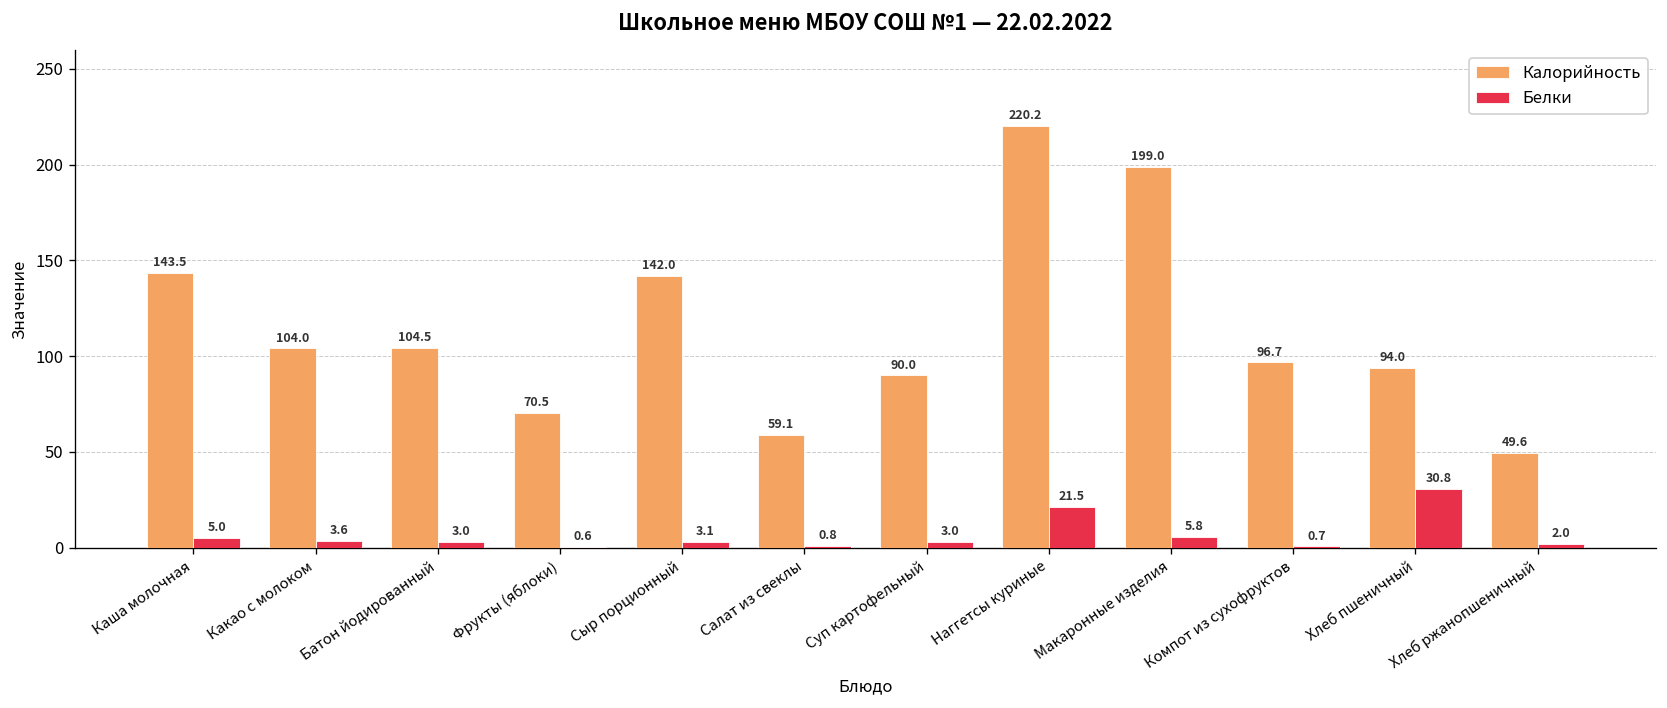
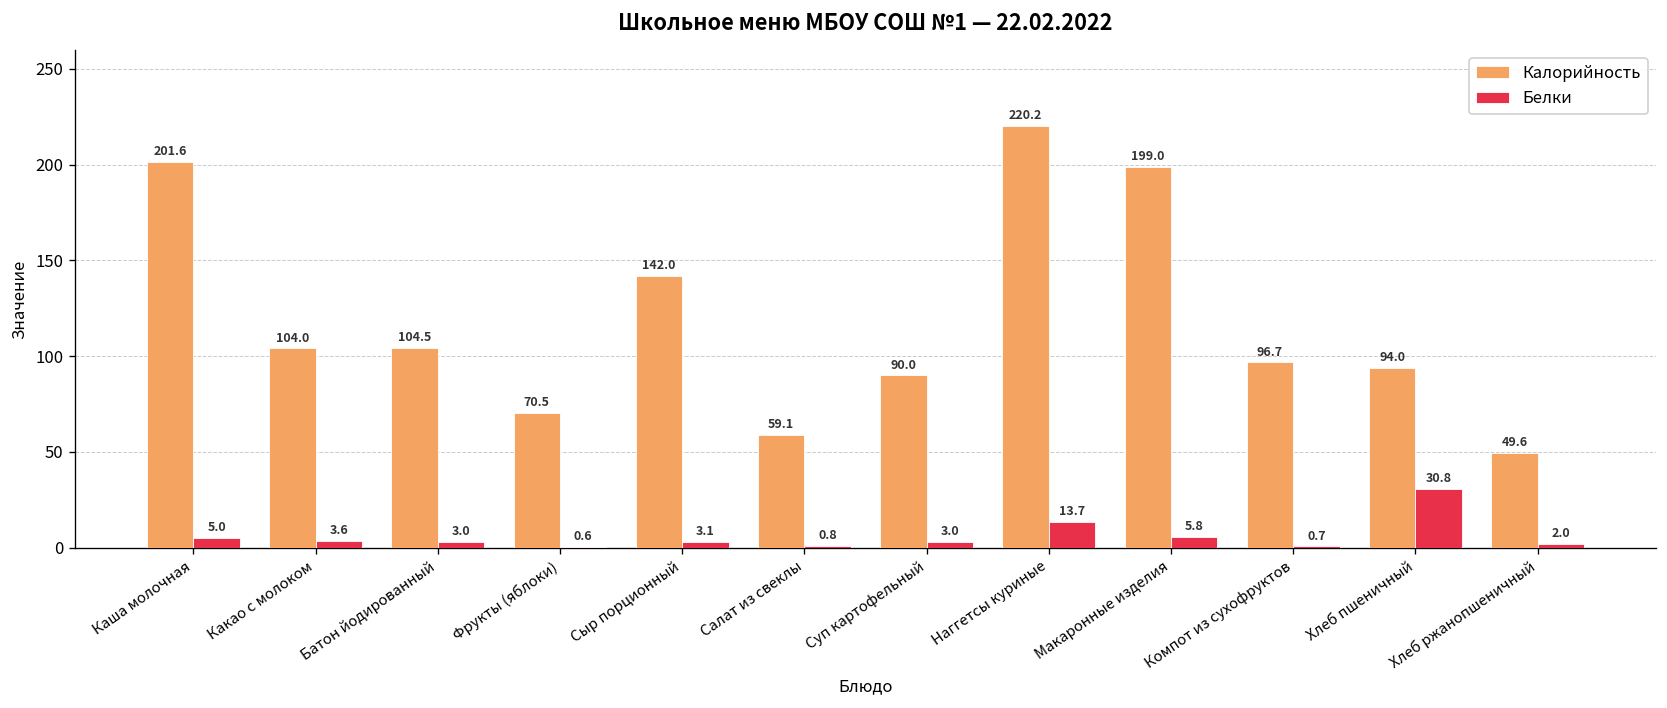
Калорийность, Каша молочная: 143.5 -> 201.6
Белки, Наггетсы куриные: 21.5 -> 13.7
